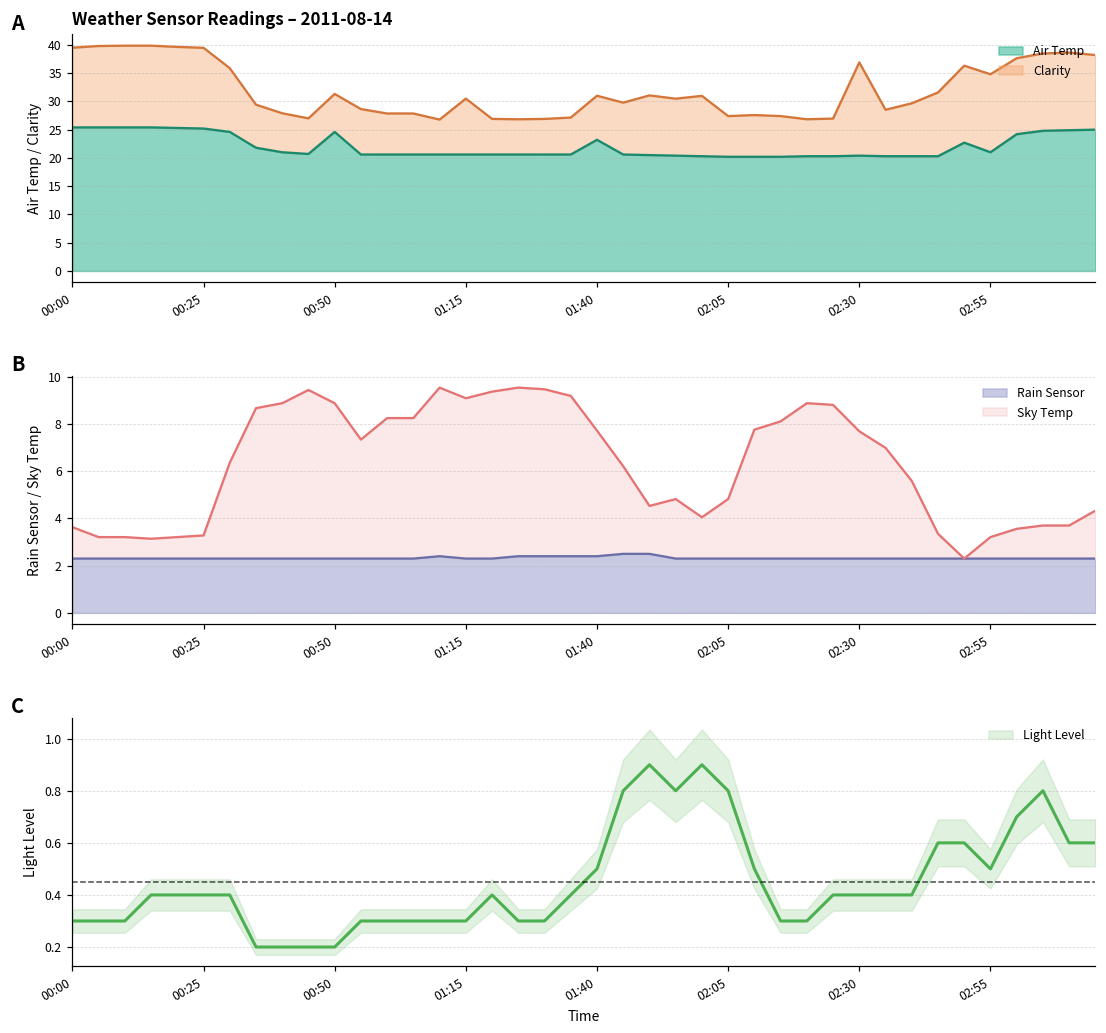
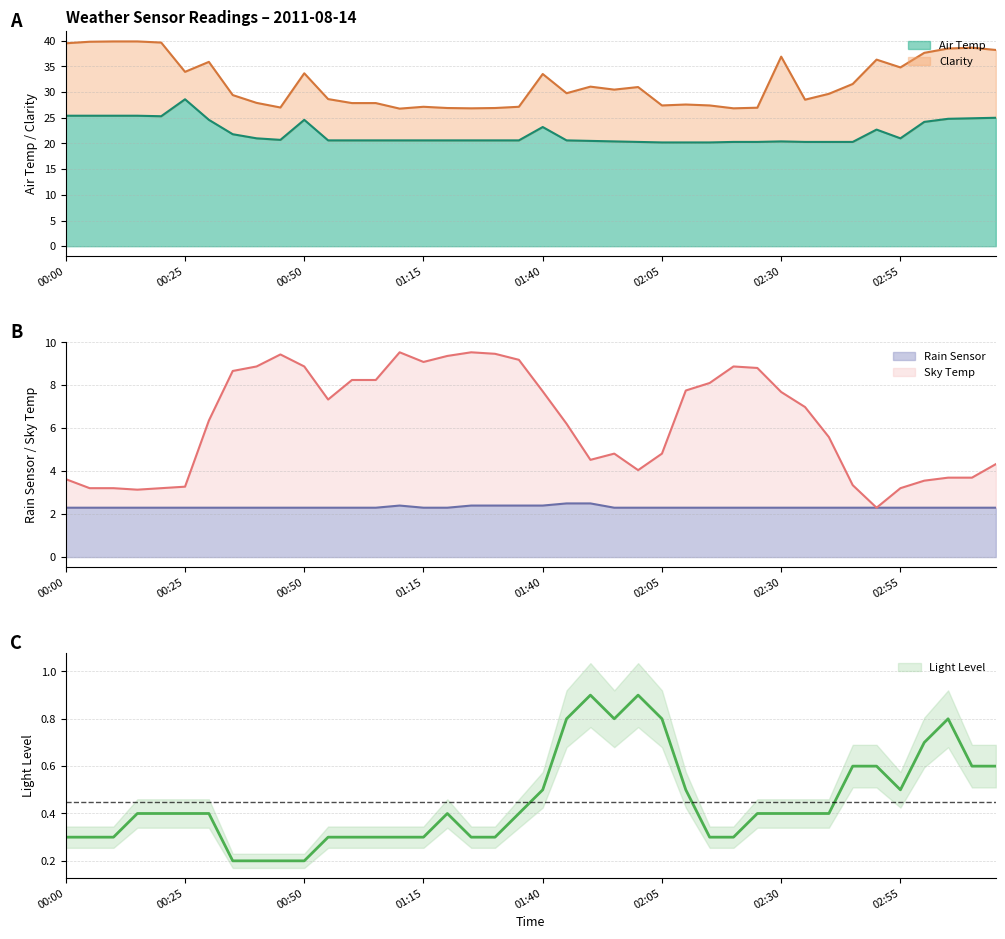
Weather Sensor Readings – 2011-08-14, Air Temp, 00:25: 25 -> 29
Weather Sensor Readings – 2011-08-14, Clarity, 00:25: 14 -> 5
Weather Sensor Readings – 2011-08-14, Clarity, 00:50: 7 -> 9
Weather Sensor Readings – 2011-08-14, Clarity, 01:15: 10 -> 7
Weather Sensor Readings – 2011-08-14, Clarity, 01:40: 8 -> 10
